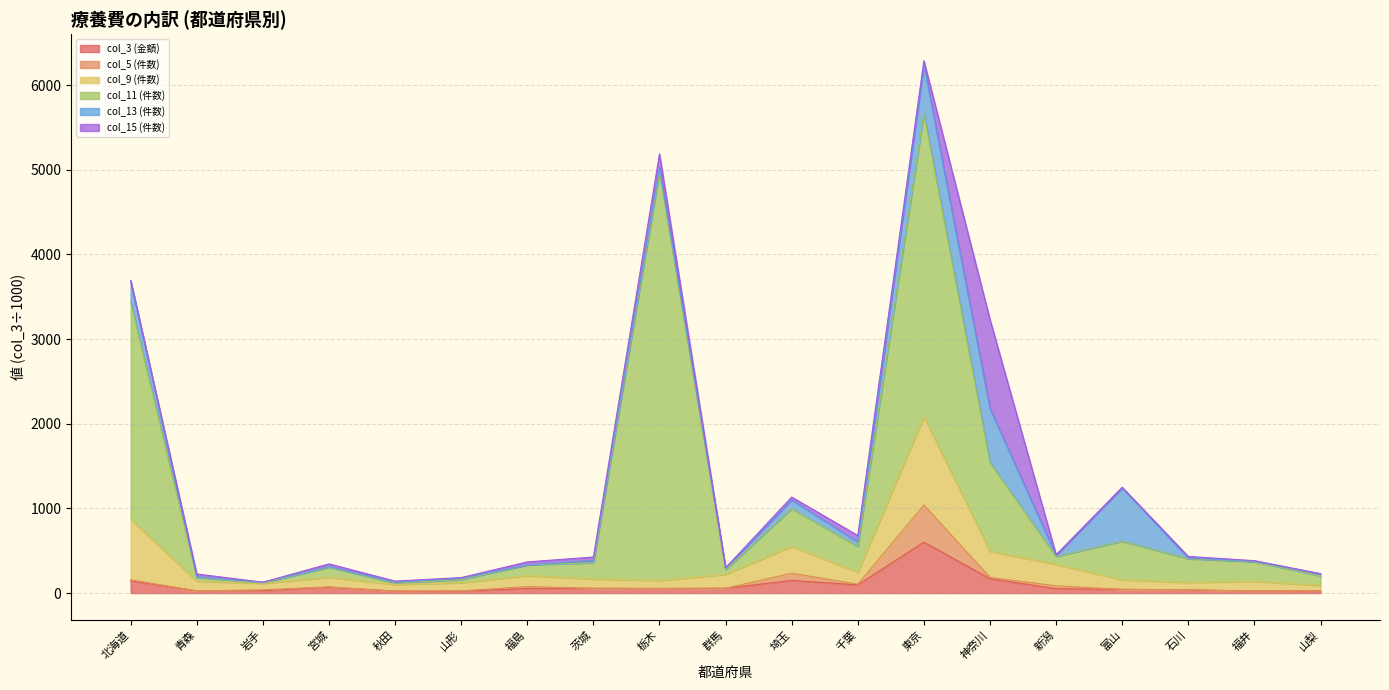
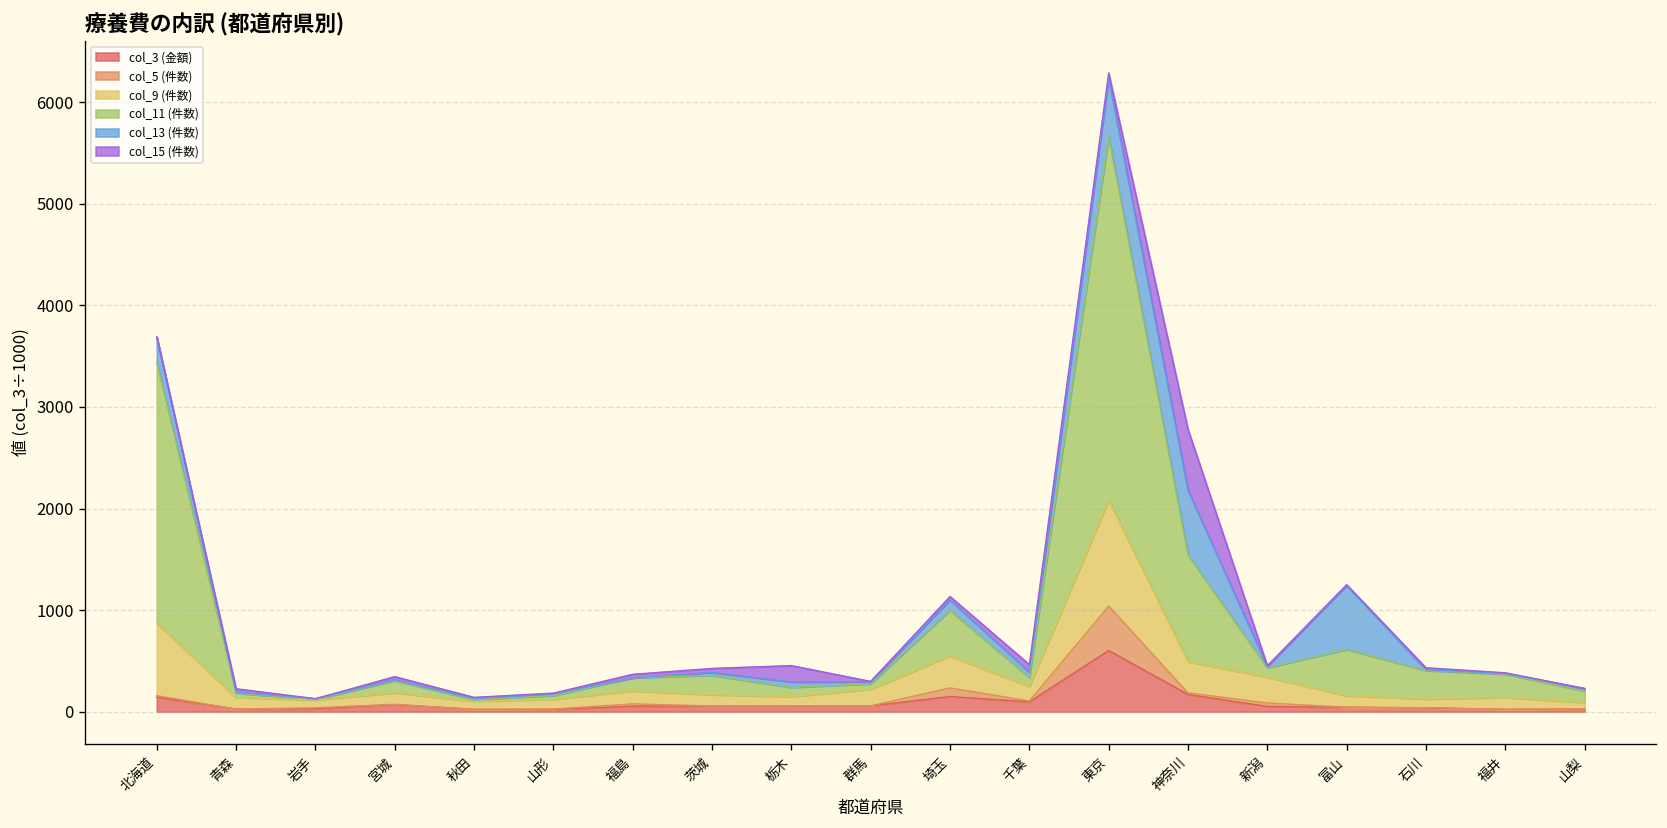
col_11 (件数), 栃木: 4800 -> 100
col_11 (件数), 千葉: 300 -> 100
col_15 (件数), 神奈川: 1100 -> 600
